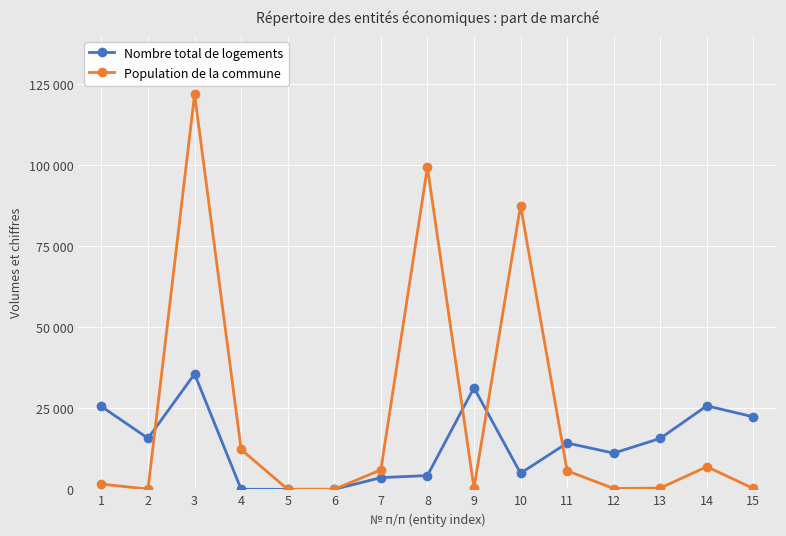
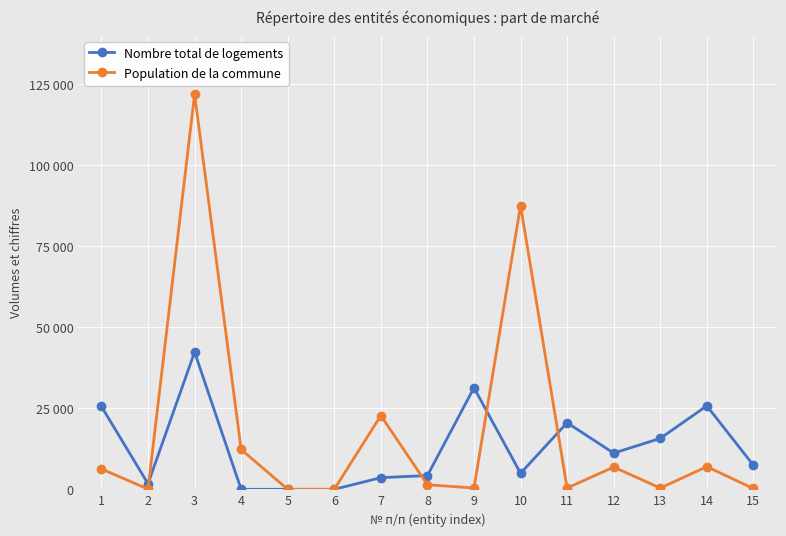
Population de la commune, 1: 2000 -> 6000
Nombre total de logements, 2: 16000 -> 2000
Nombre total de logements, 3: 36000 -> 42000
Population de la commune, 7: 6000 -> 23000
Population de la commune, 8: 99000 -> 1000
Nombre total de logements, 11: 14000 -> 21000
Population de la commune, 11: 6000 -> 0
Population de la commune, 12: 0 -> 7000
Nombre total de logements, 15: 22000 -> 7000
